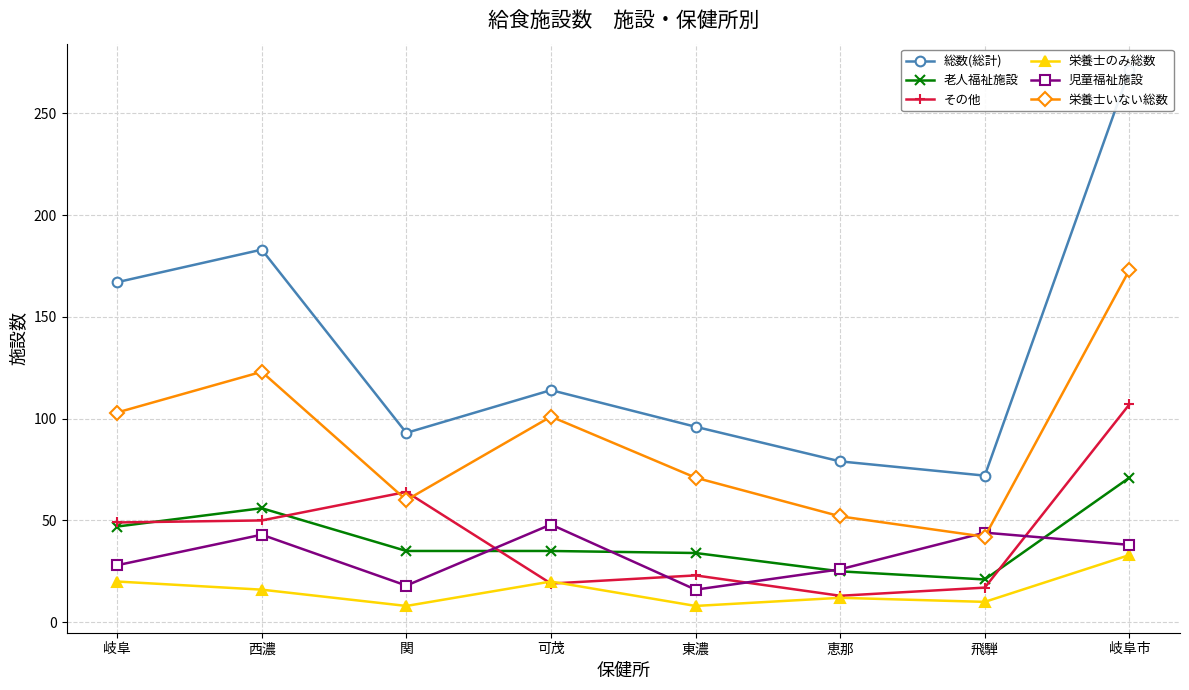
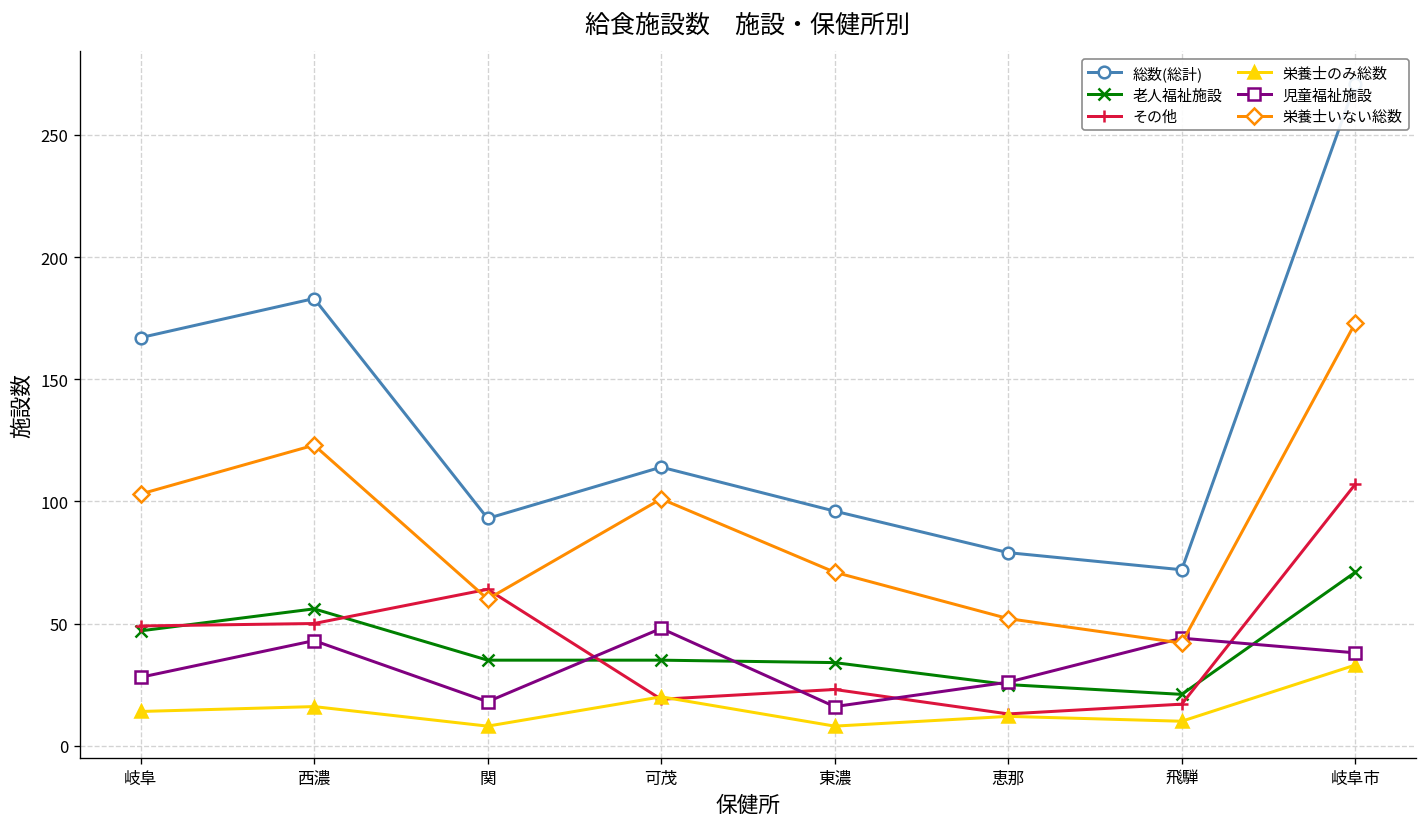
栄養士のみ総数, 岐阜: 20 -> 14
